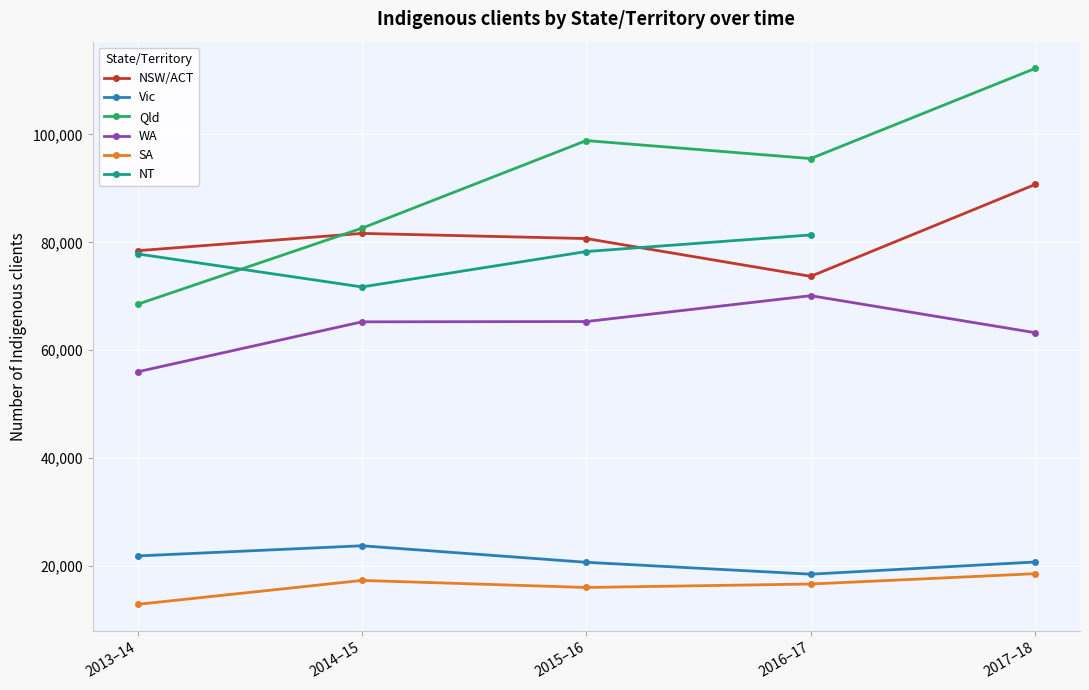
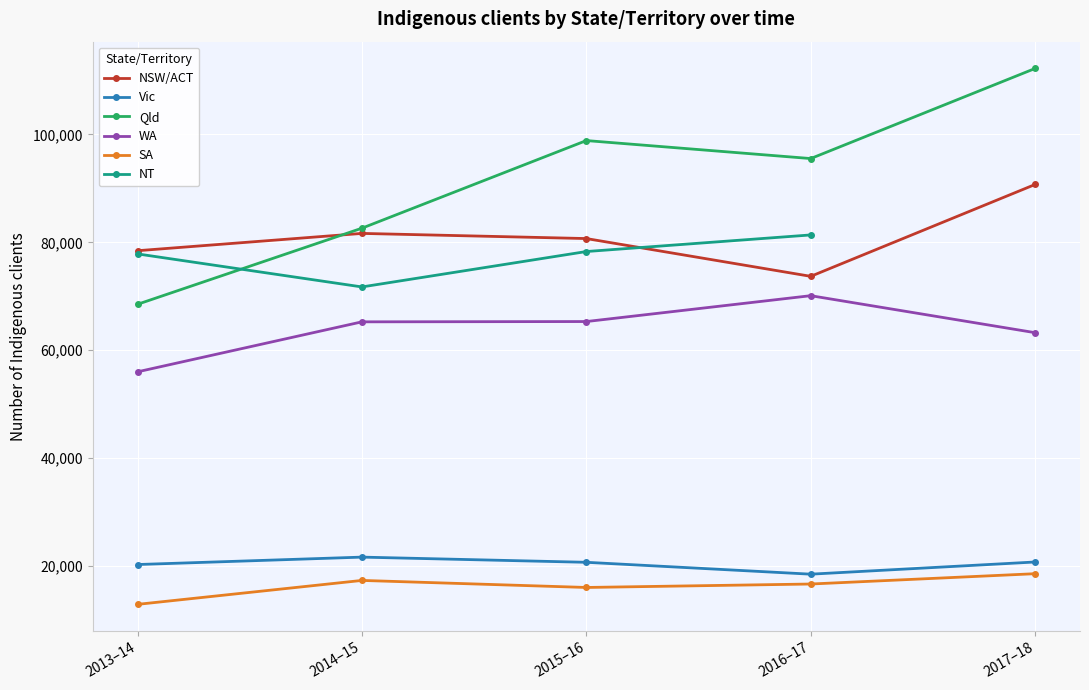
Vic, 2013–14: 22,000 -> 20,000
Vic, 2014–15: 24,000 -> 22,000
